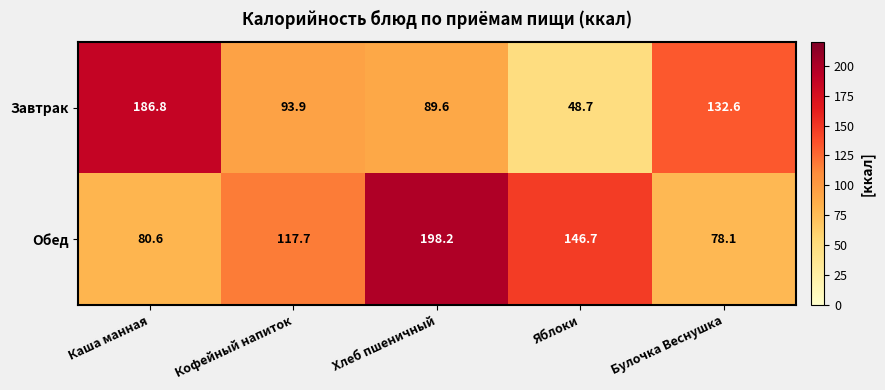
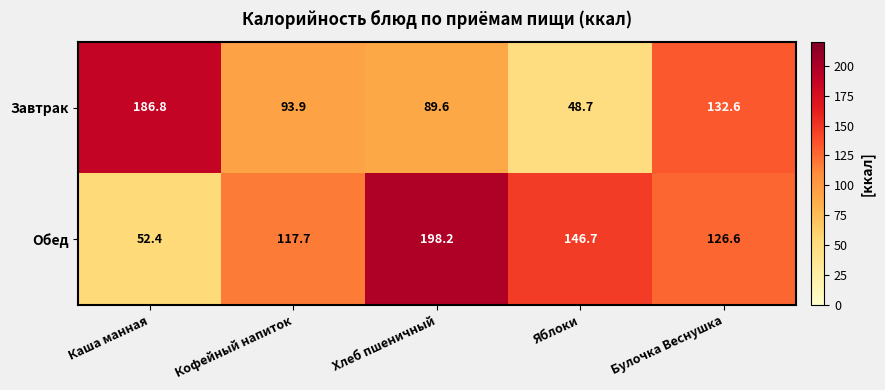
Обед, Каша манная: 80.6 -> 52.4
Обед, Булочка Веснушка: 78.1 -> 126.6
